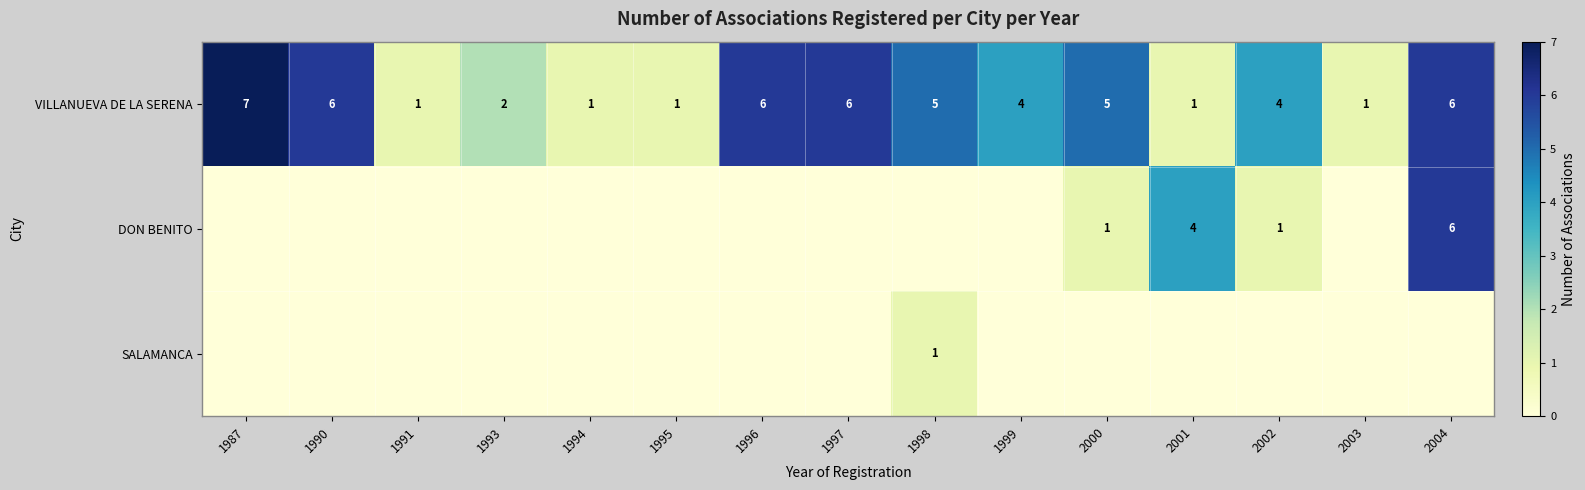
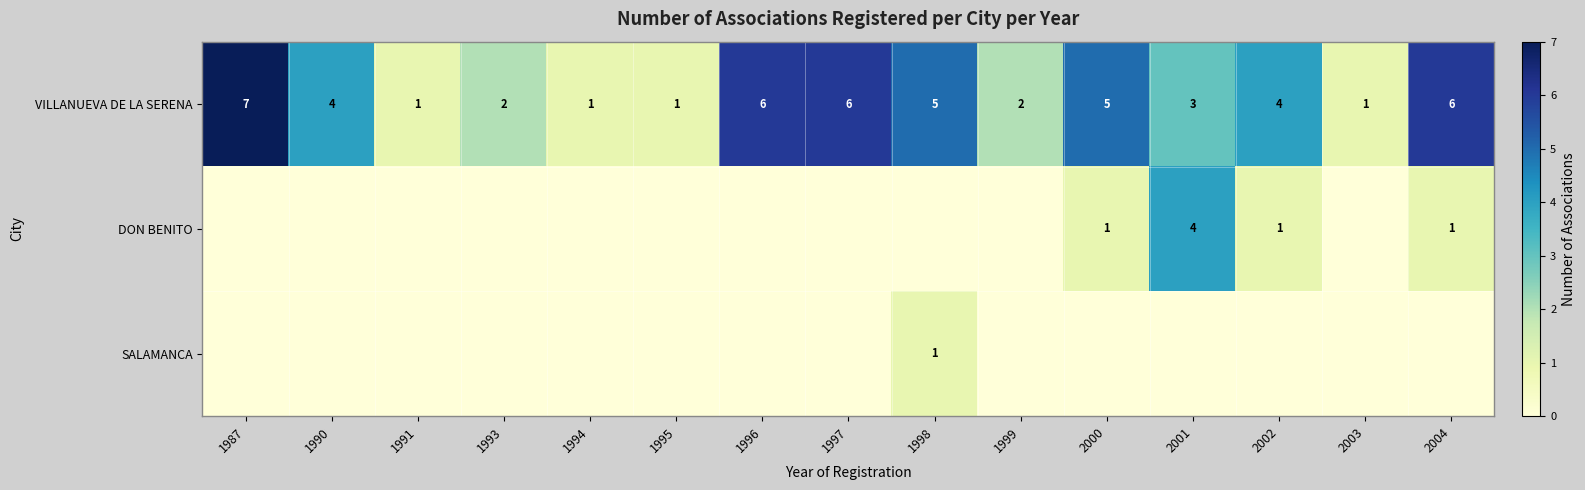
VILLANUEVA DE LA SERENA, 1990: 6 -> 4
VILLANUEVA DE LA SERENA, 1999: 4 -> 2
VILLANUEVA DE LA SERENA, 2001: 1 -> 3
DON BENITO, 2004: 6 -> 1
